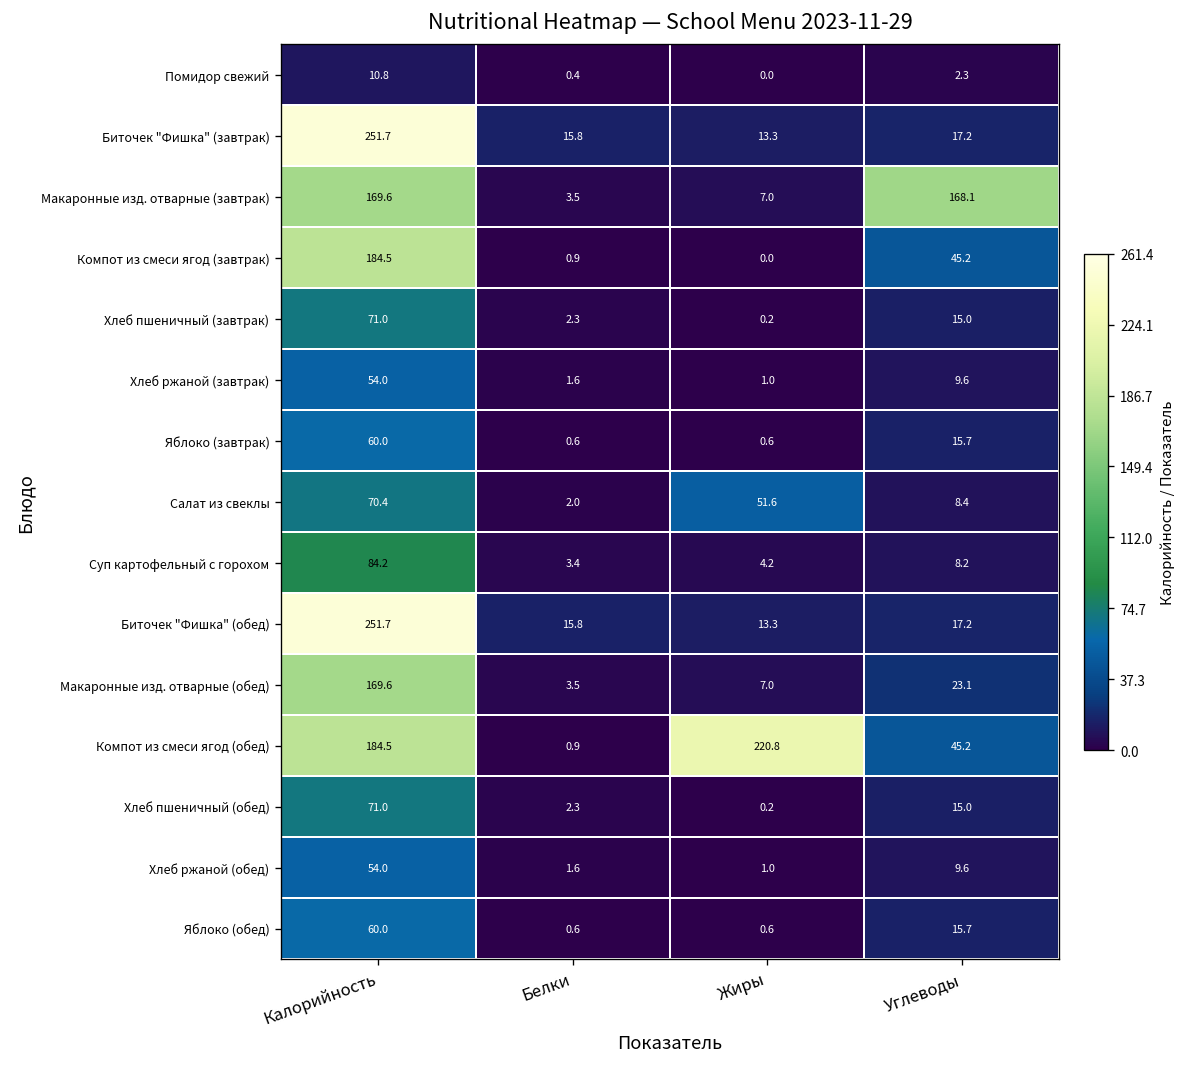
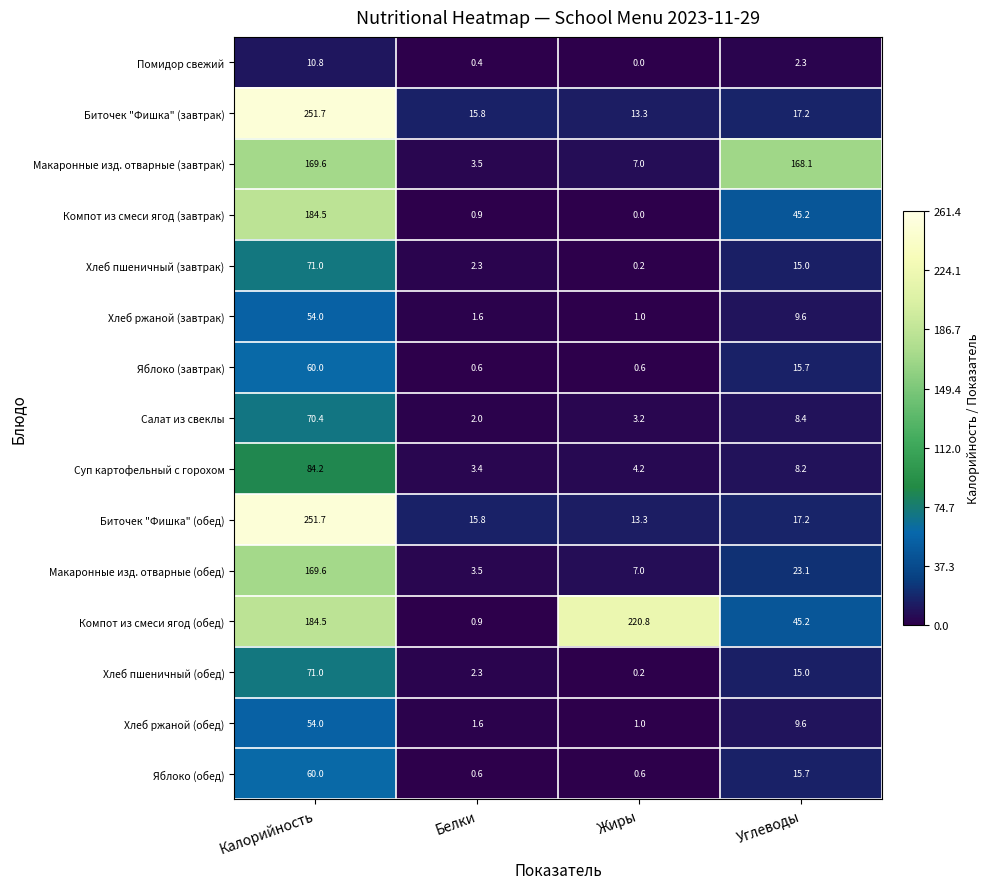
Салат из свеклы, Жиры: 51.6 -> 3.2
